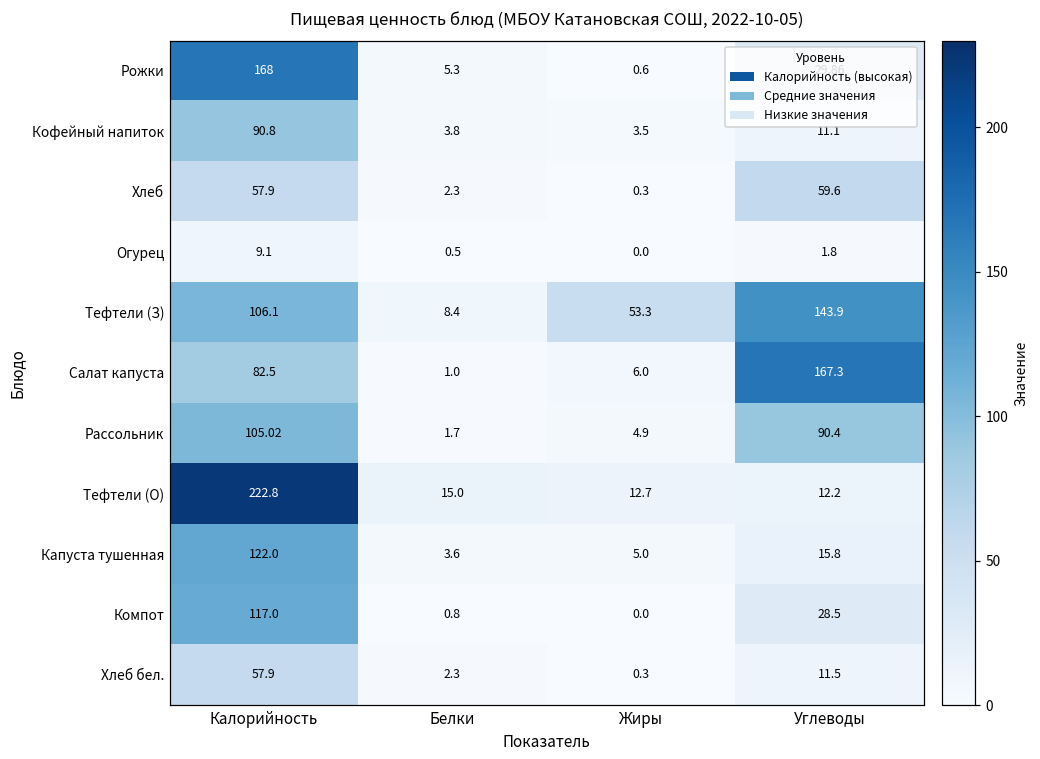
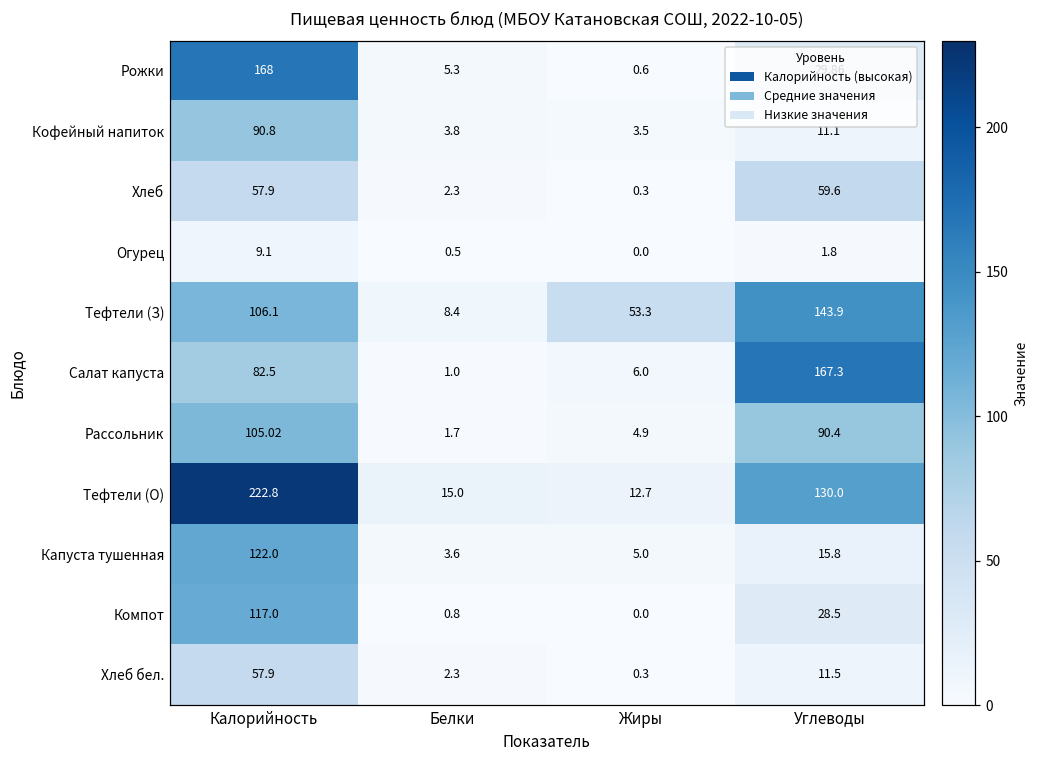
Тефтели (О), Углеводы: 12.2 -> 130.0
